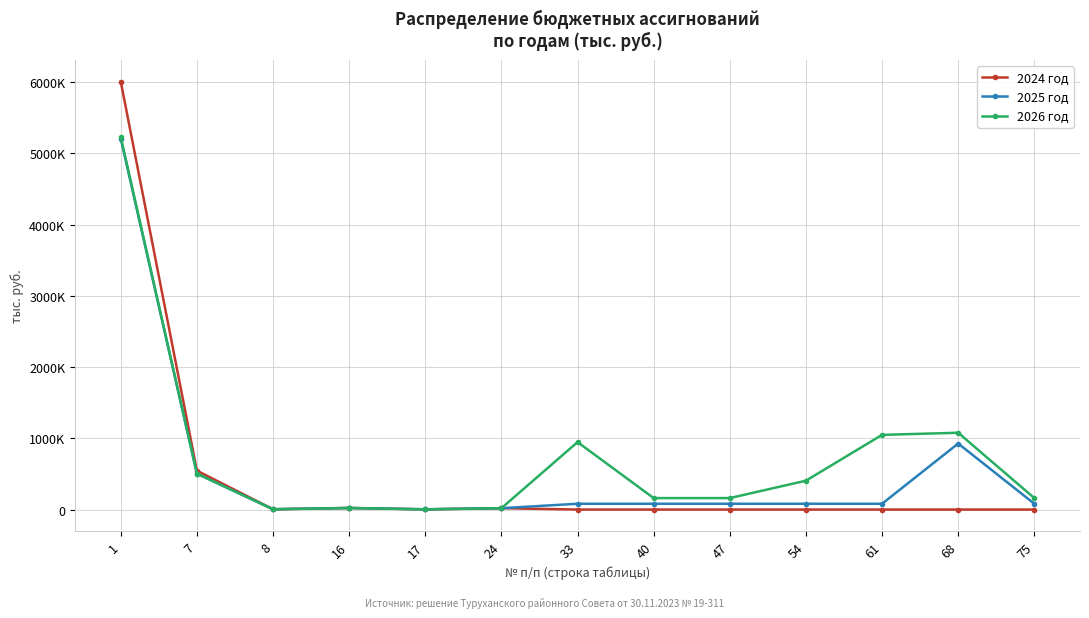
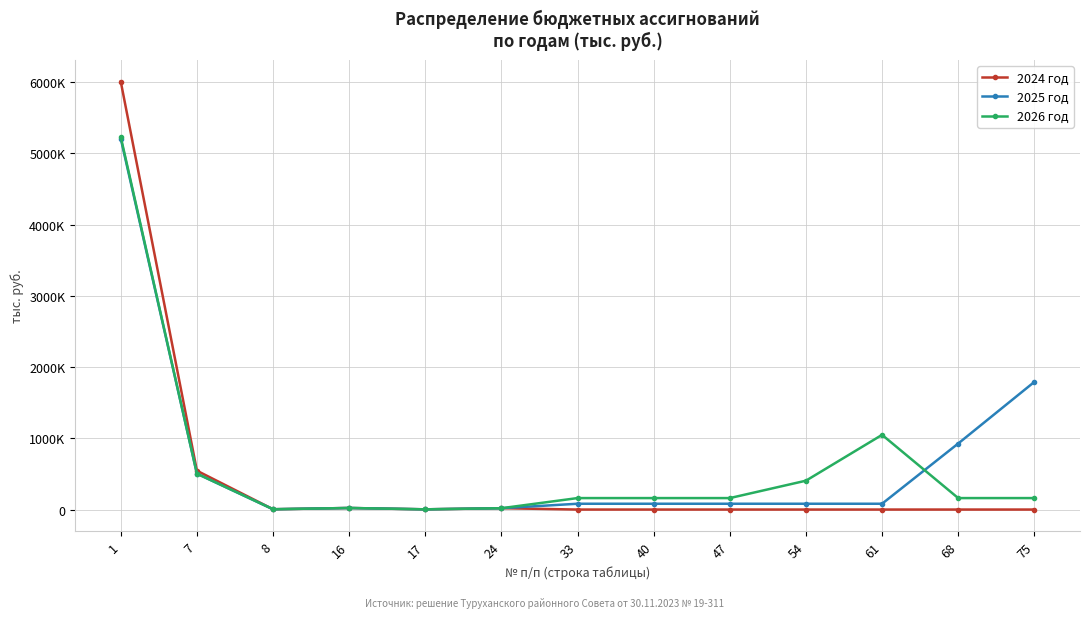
2026 год, 33: 900000 -> 200000
2026 год, 68: 1100000 -> 200000
2025 год, 75: 100000 -> 1800000
